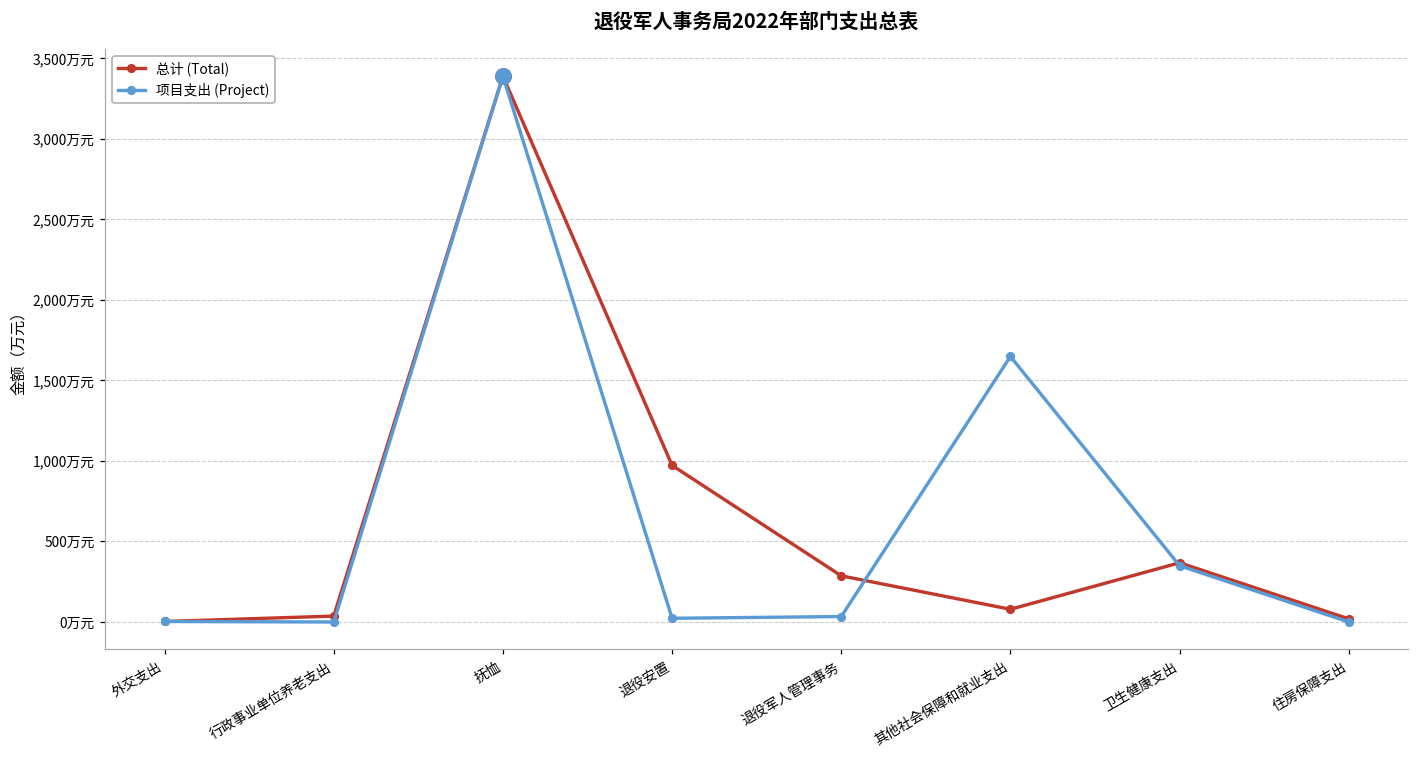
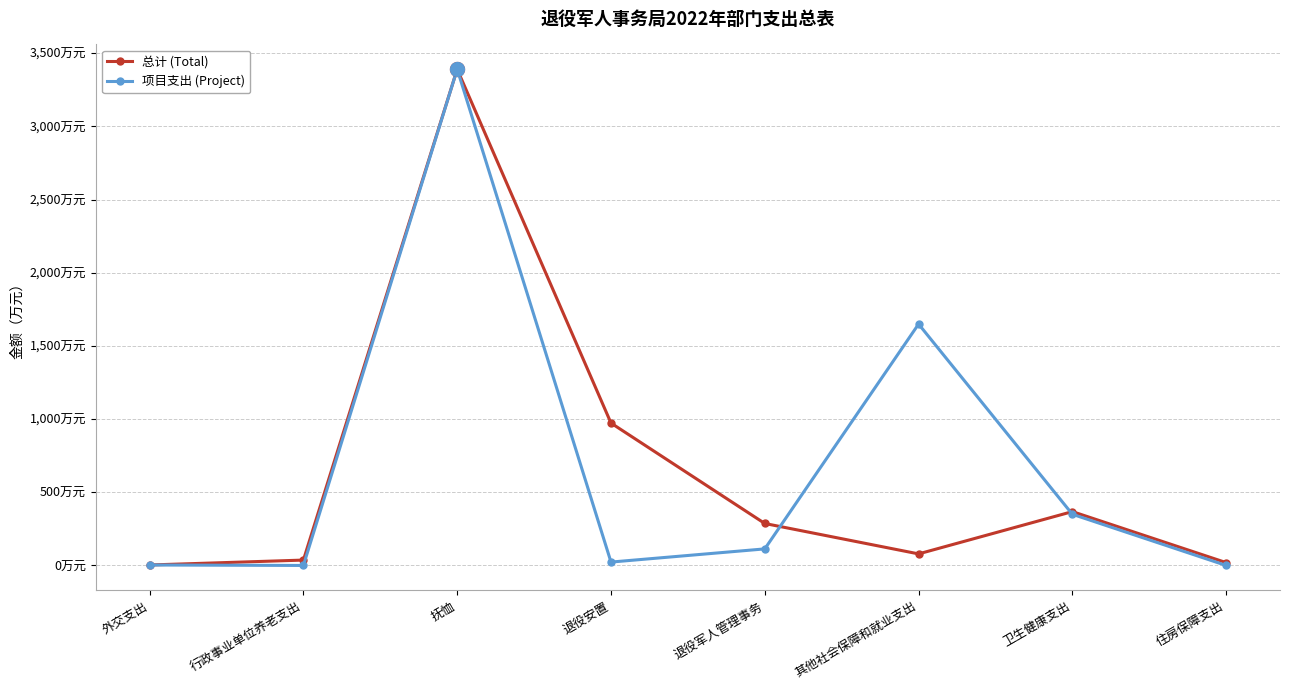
项目支出 (Project), 退役军人管理事务: 30万元 -> 110万元
